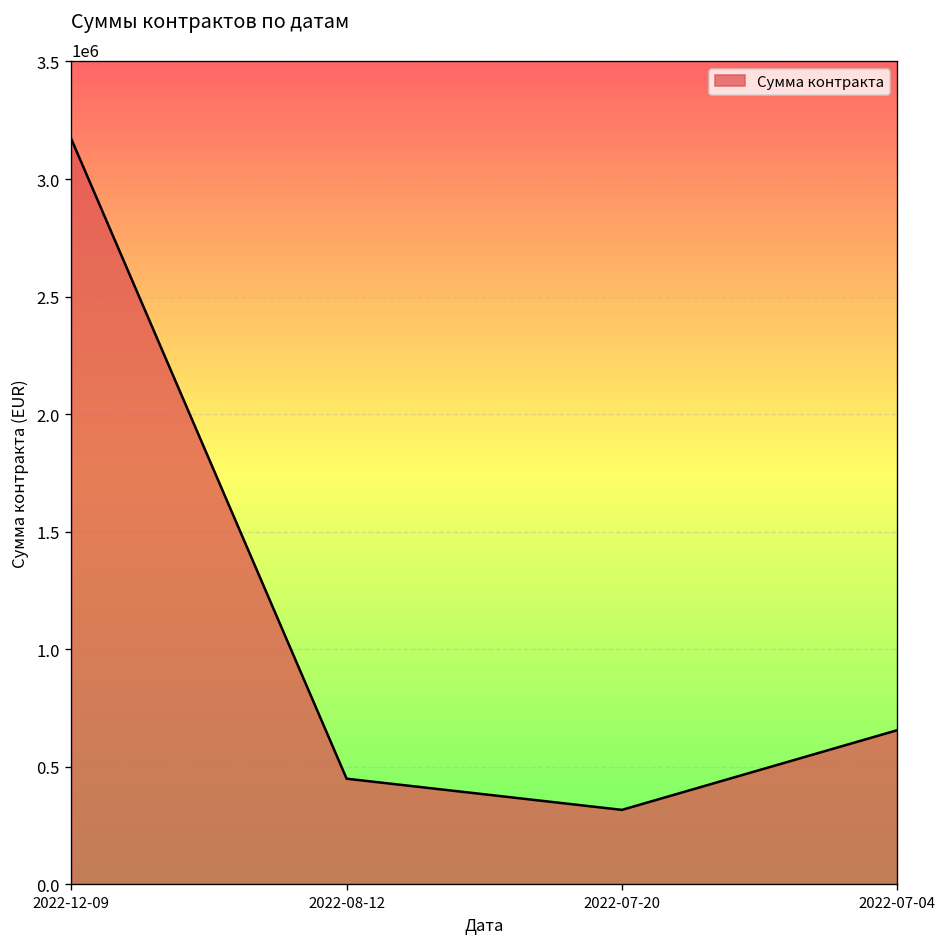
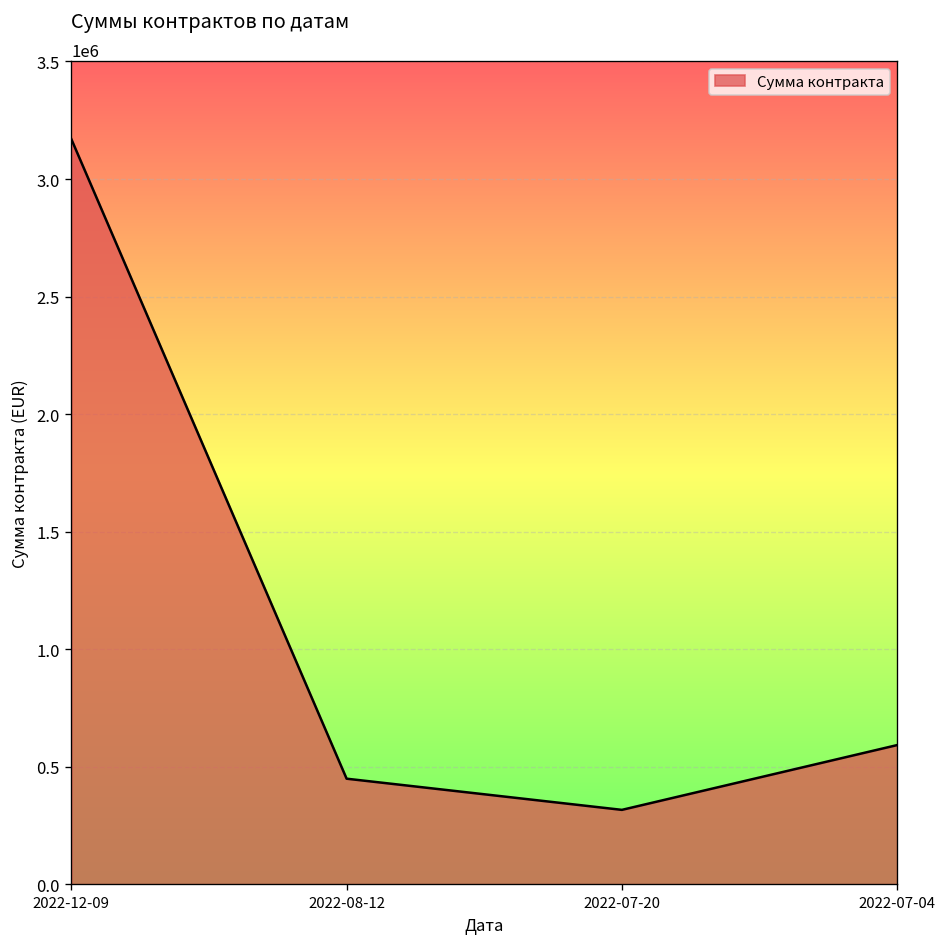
2022-07-04: 660000 -> 590000
